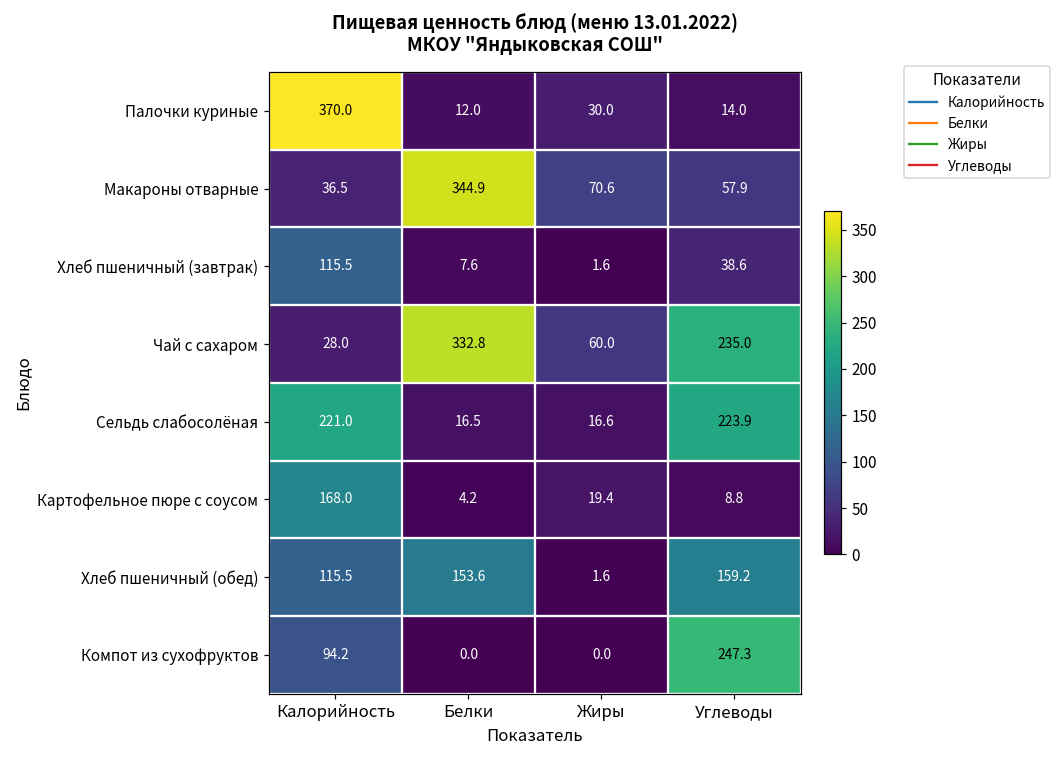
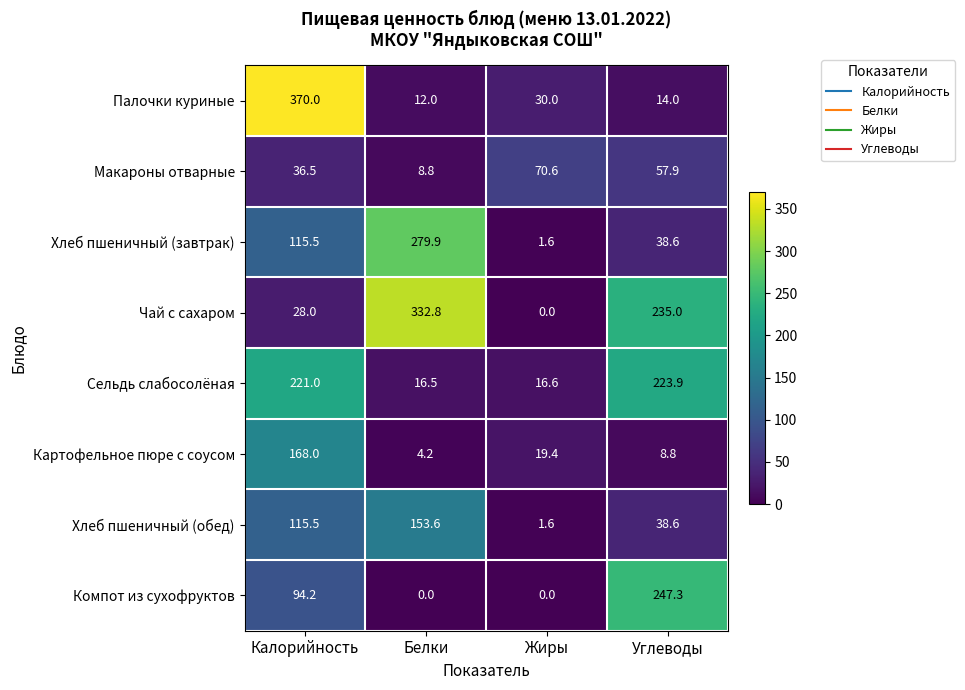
Макароны отварные, Белки: 344.9 -> 8.8
Хлеб пшеничный (завтрак), Белки: 7.6 -> 279.9
Чай с сахаром, Жиры: 60.0 -> 0.0
Хлеб пшеничный (обед), Углеводы: 159.2 -> 38.6
